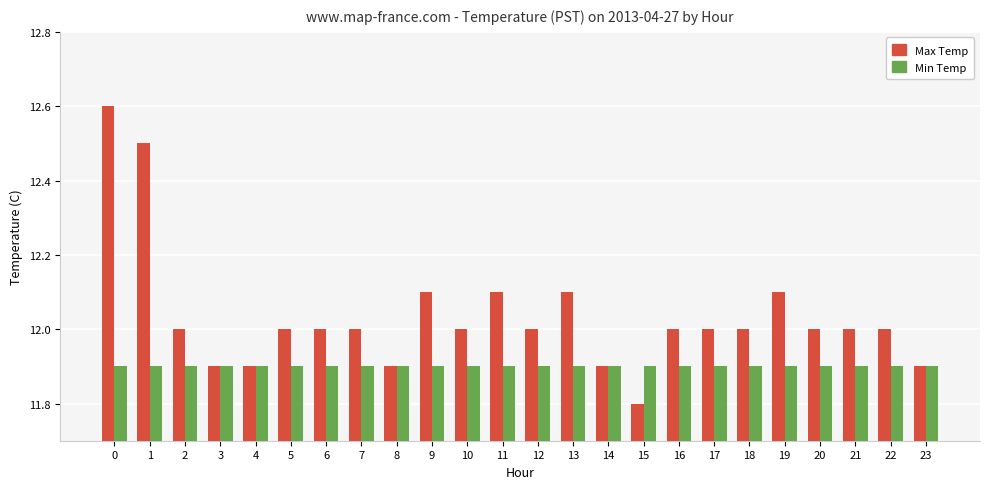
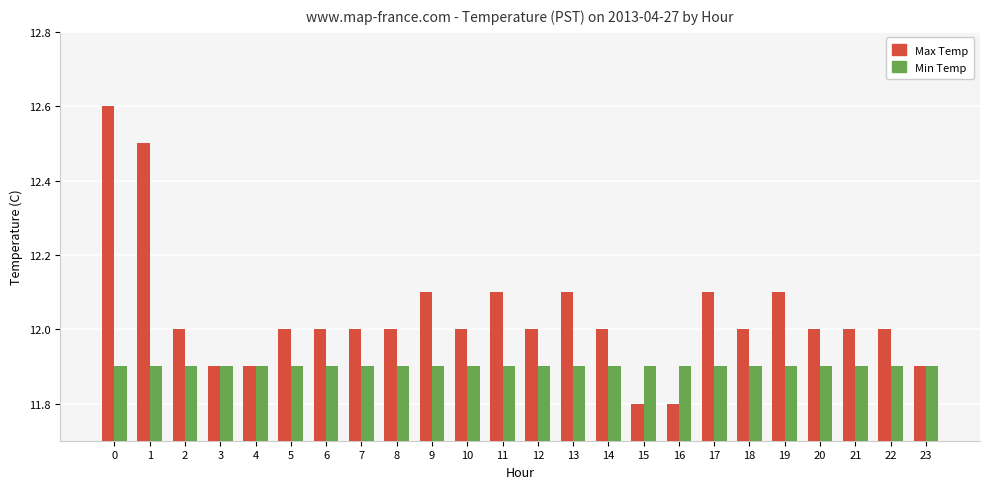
Max Temp, 8: 11.9 -> 12.0
Max Temp, 14: 11.9 -> 12.0
Max Temp, 16: 12.0 -> 11.8
Max Temp, 17: 12.0 -> 12.1
